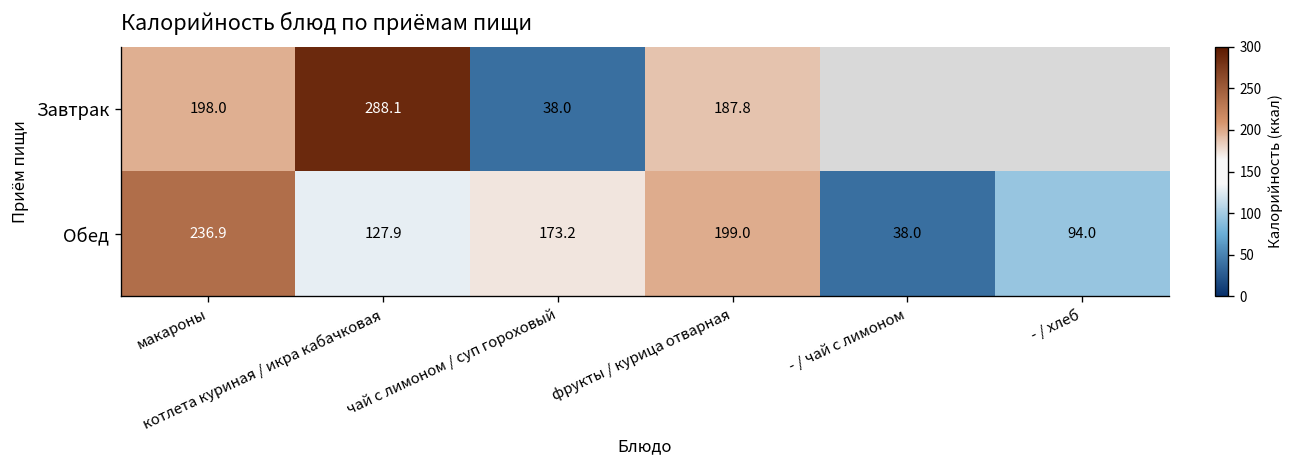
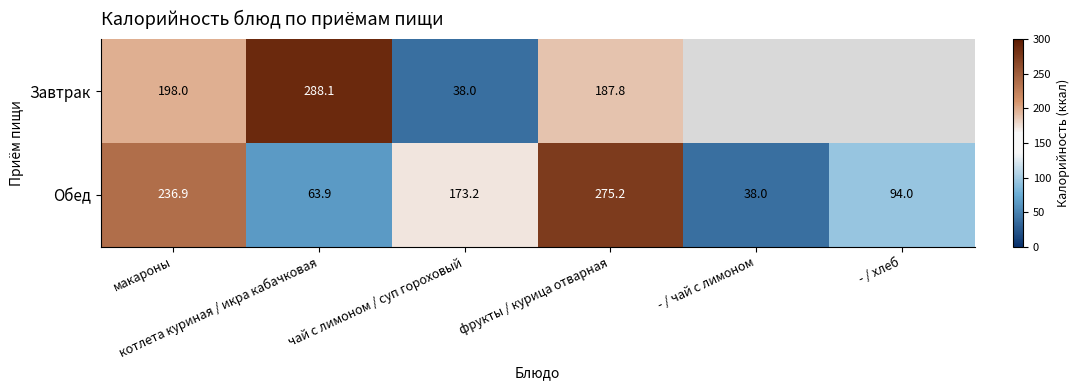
Обед, котлета куриная / икра кабачковая: 127.9 -> 63.9
Обед, фрукты / курица отварная: 199.0 -> 275.2
